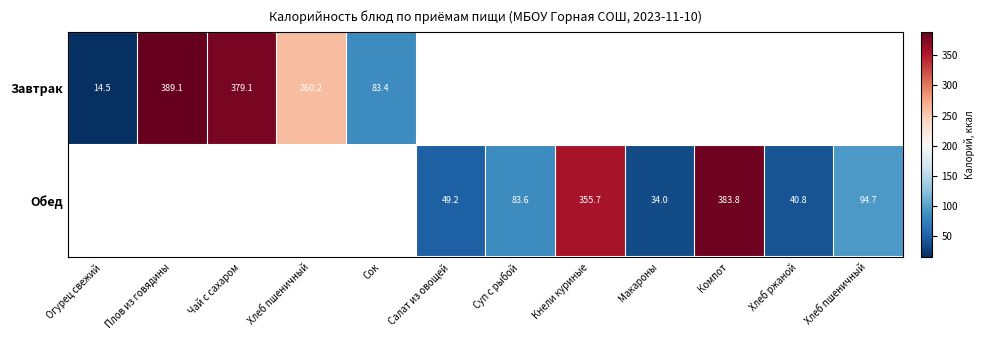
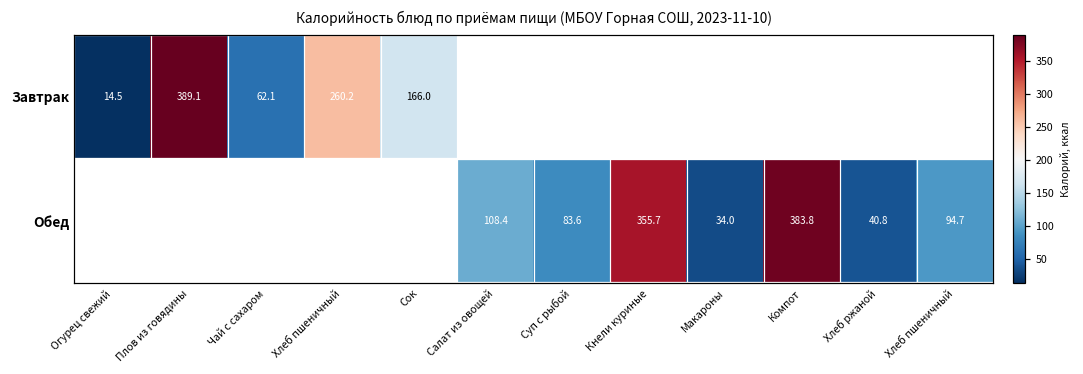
Завтрак, Чай с сахаром: 379.1 -> 62.1
Завтрак, Сок: 83.4 -> 166.0
Обед, Салат из овощей: 49.2 -> 108.4
